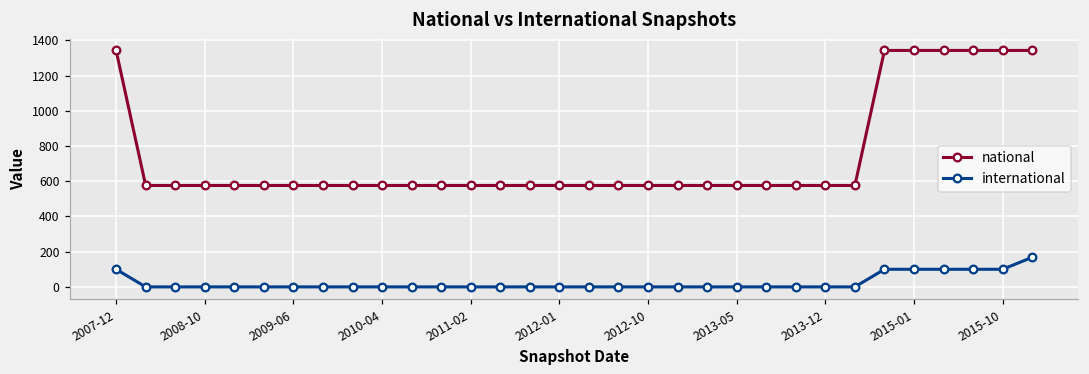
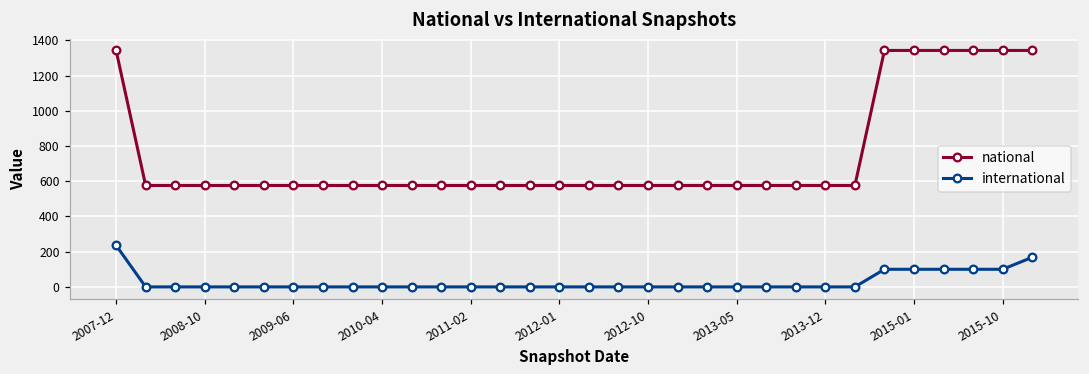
international, 2007-12: 100 -> 240
